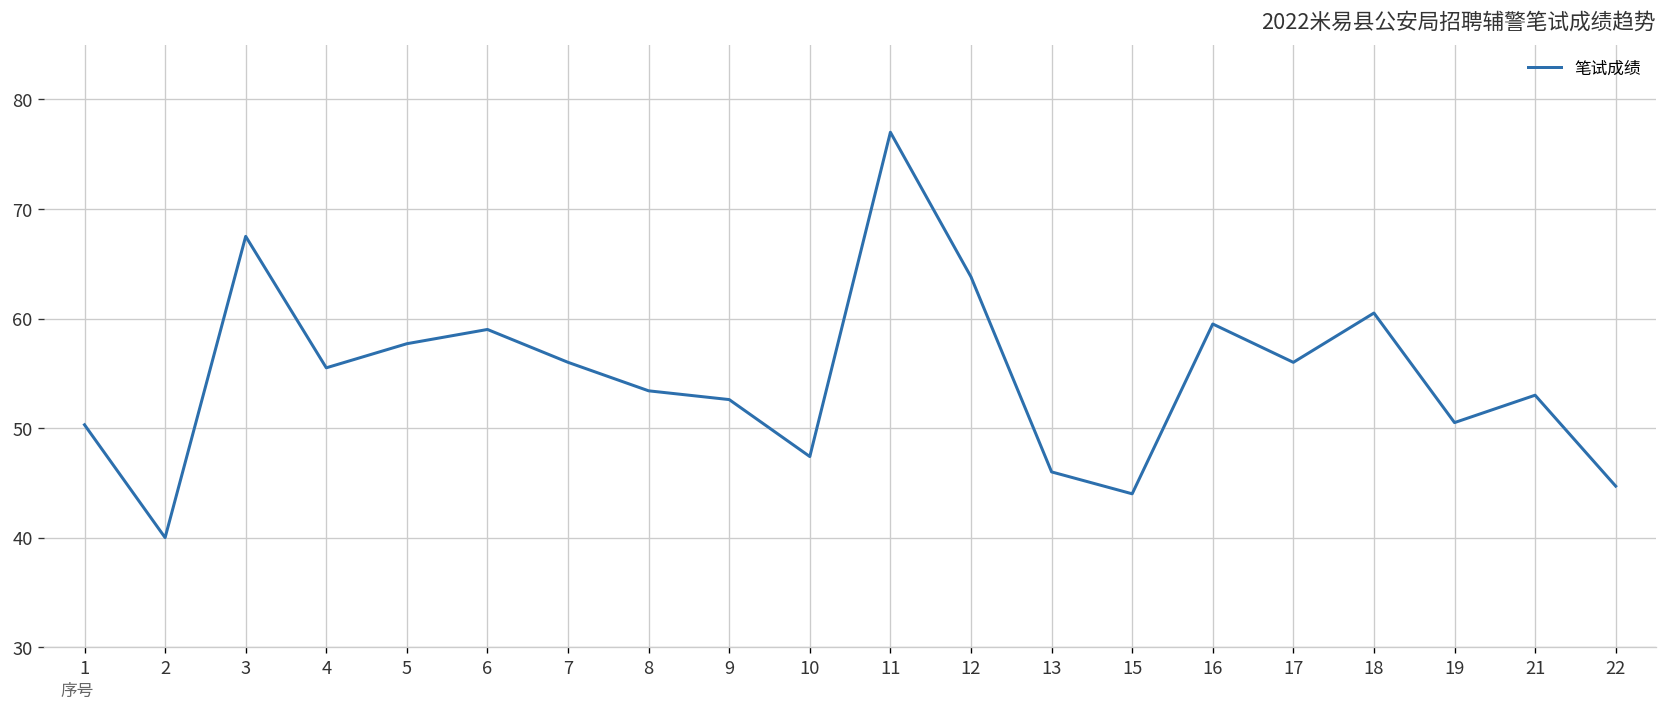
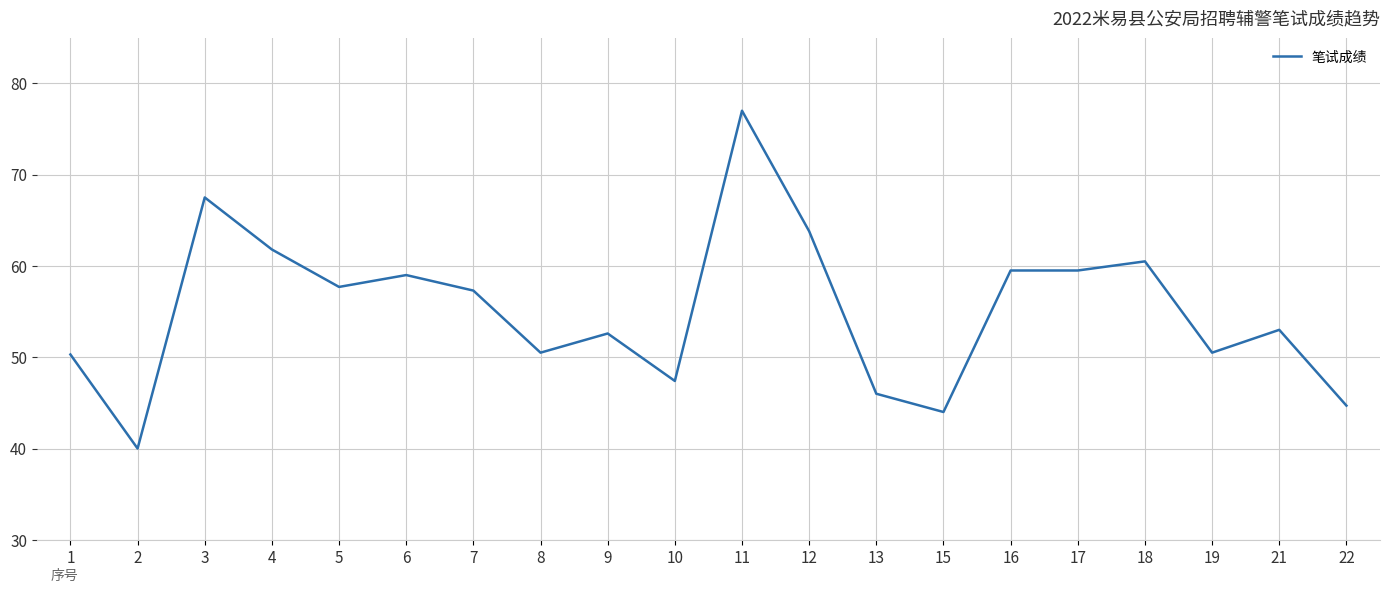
4: 56 -> 62
7: 56 -> 57
8: 53 -> 51
17: 56 -> 60
